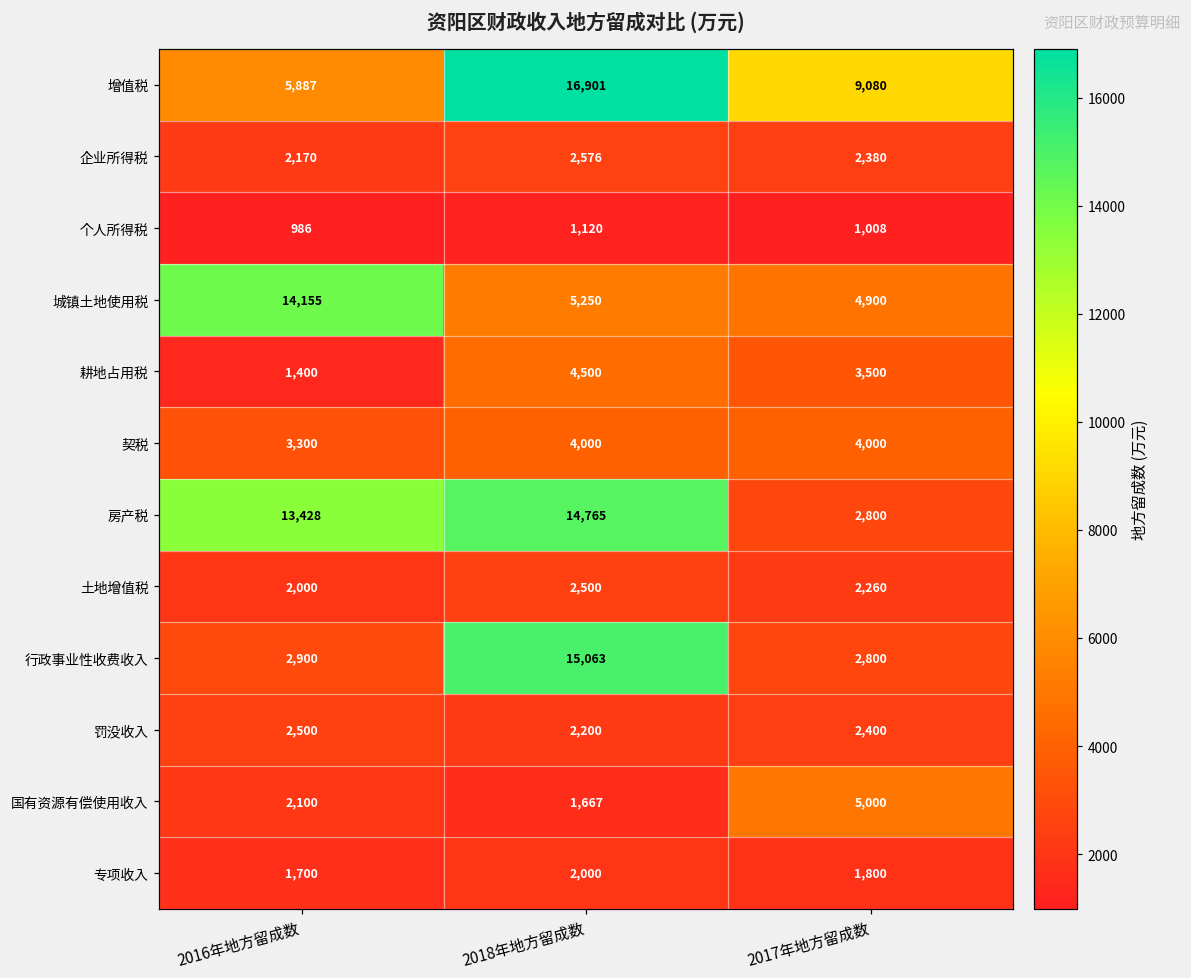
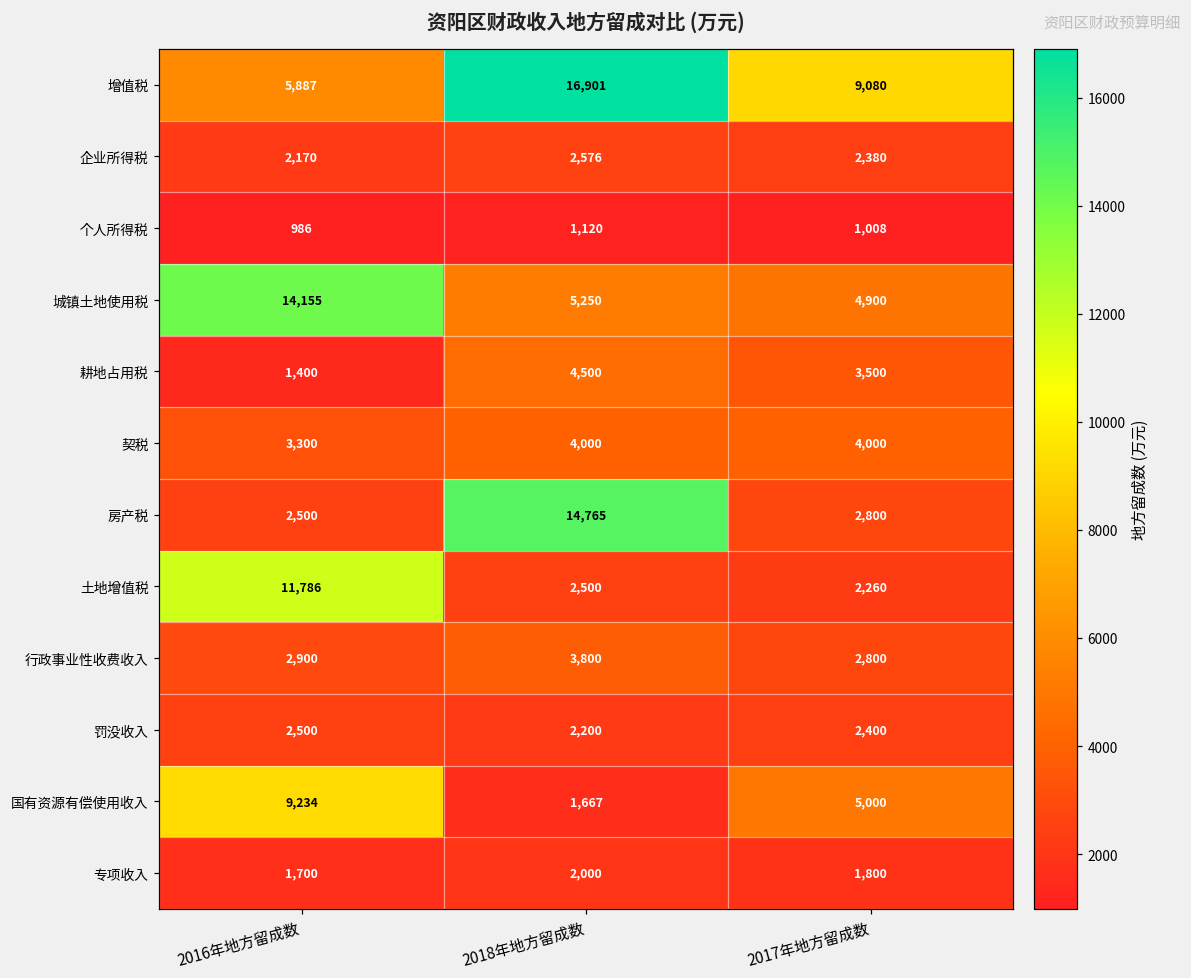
房产税, 2016年地方留成数: 13,428 -> 2,500
土地增值税, 2016年地方留成数: 2,000 -> 11,786
行政事业性收费收入, 2018年地方留成数: 15,063 -> 3,800
国有资源有偿使用收入, 2016年地方留成数: 2,100 -> 9,234
